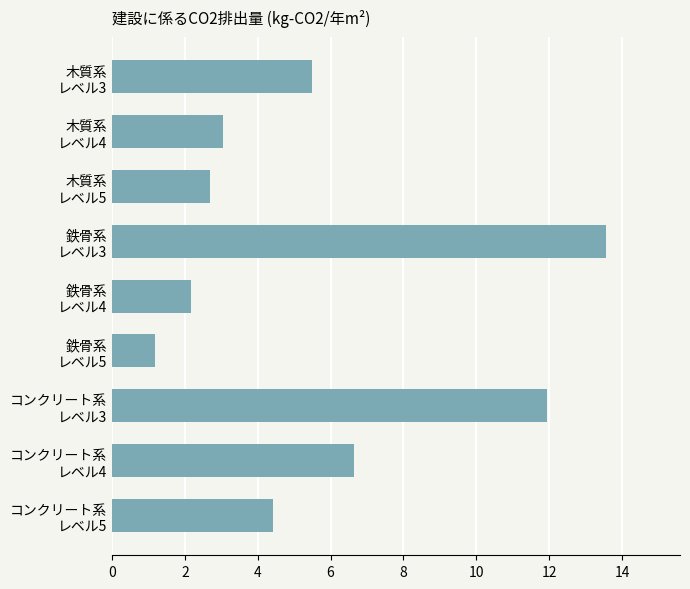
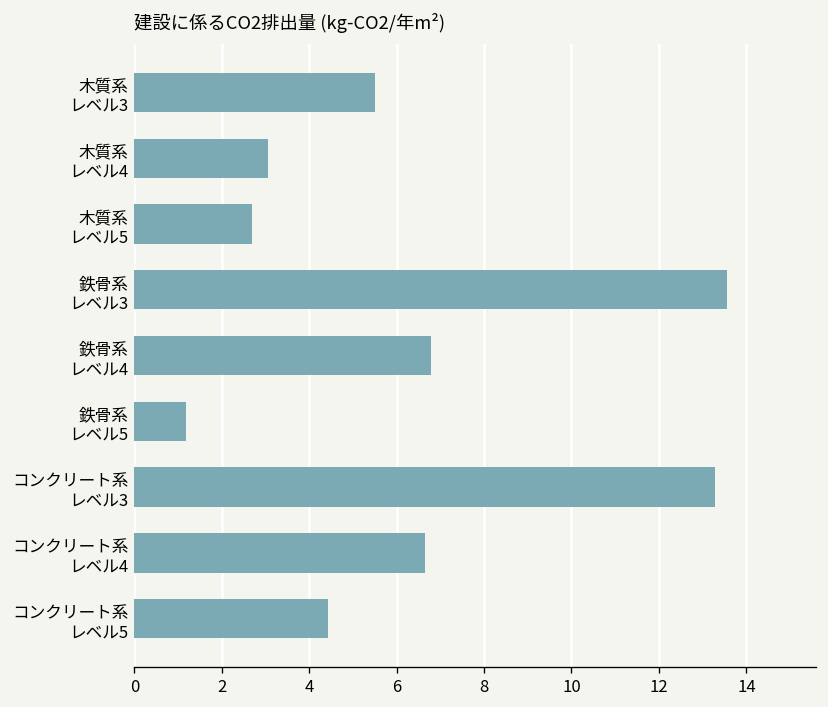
鉄骨系 レベル4: 2.2 -> 6.8
コンクリート系 レベル3: 12.0 -> 13.3
